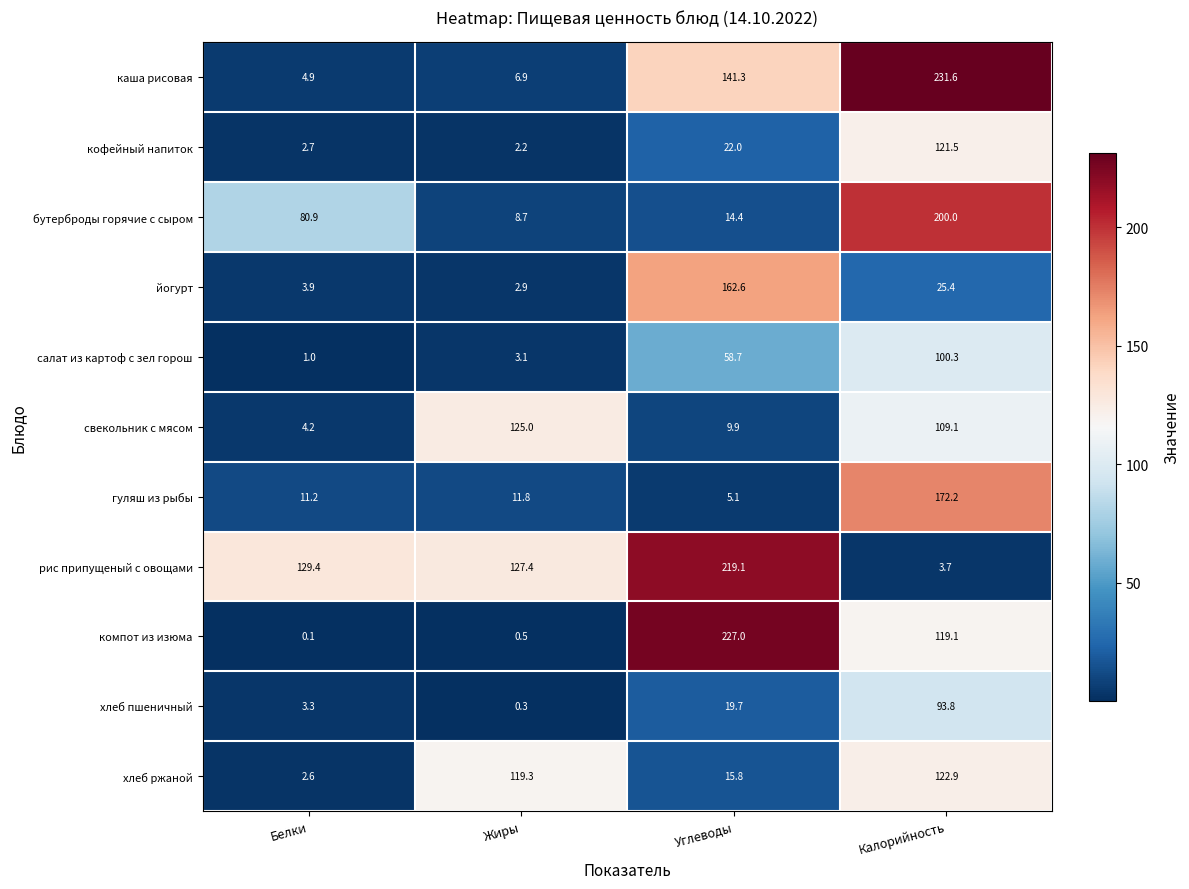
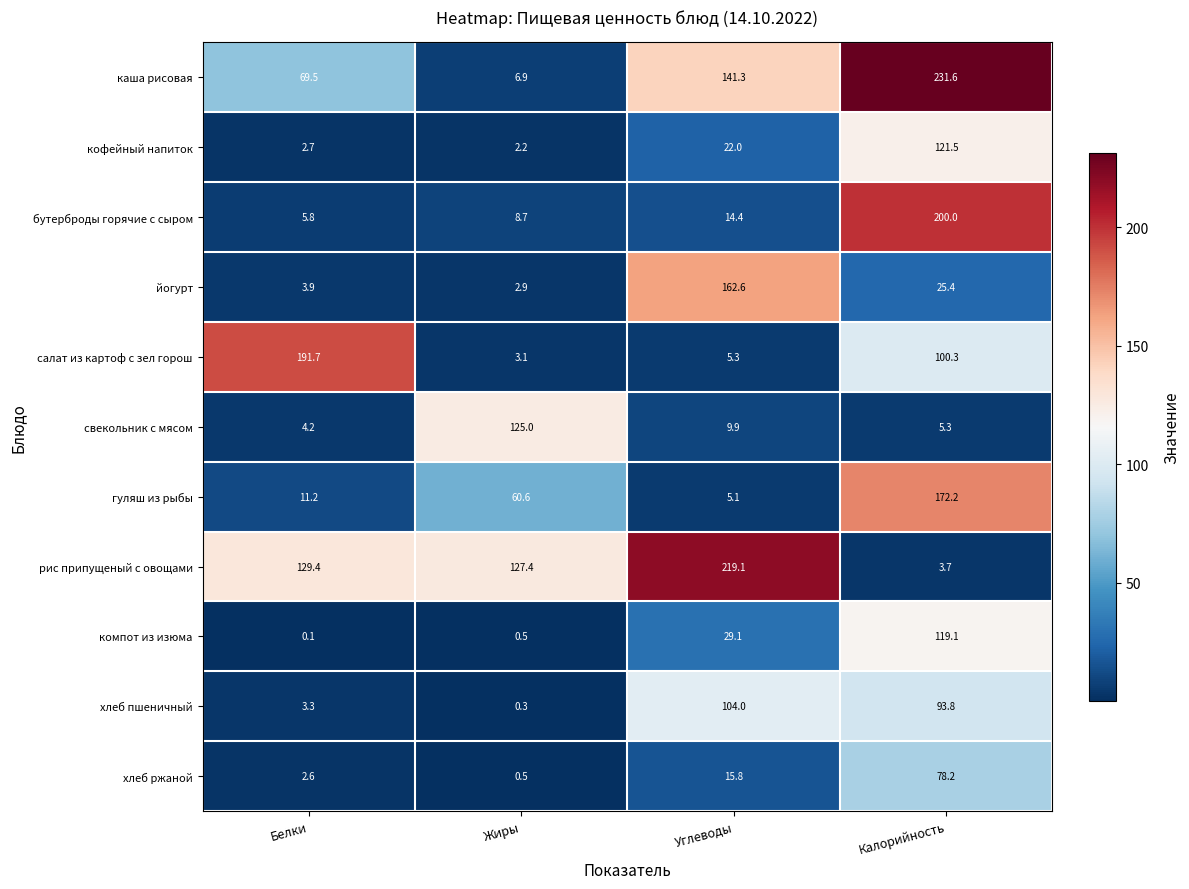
каша рисовая, Белки: 4.9 -> 69.5
бутерброды горячие с сыром, Белки: 80.9 -> 5.8
салат из картоф с зел горош, Белки: 1.0 -> 191.7
салат из картоф с зел горош, Углеводы: 58.7 -> 5.3
свекольник с мясом, Калорийность: 109.1 -> 5.3
гуляш из рыбы, Жиры: 11.8 -> 60.6
компот из изюма, Углеводы: 227.0 -> 29.1
хлеб пшеничный, Углеводы: 19.7 -> 104.0
хлеб ржаной, Жиры: 119.3 -> 0.5
хлеб ржаной, Калорийность: 122.9 -> 78.2
